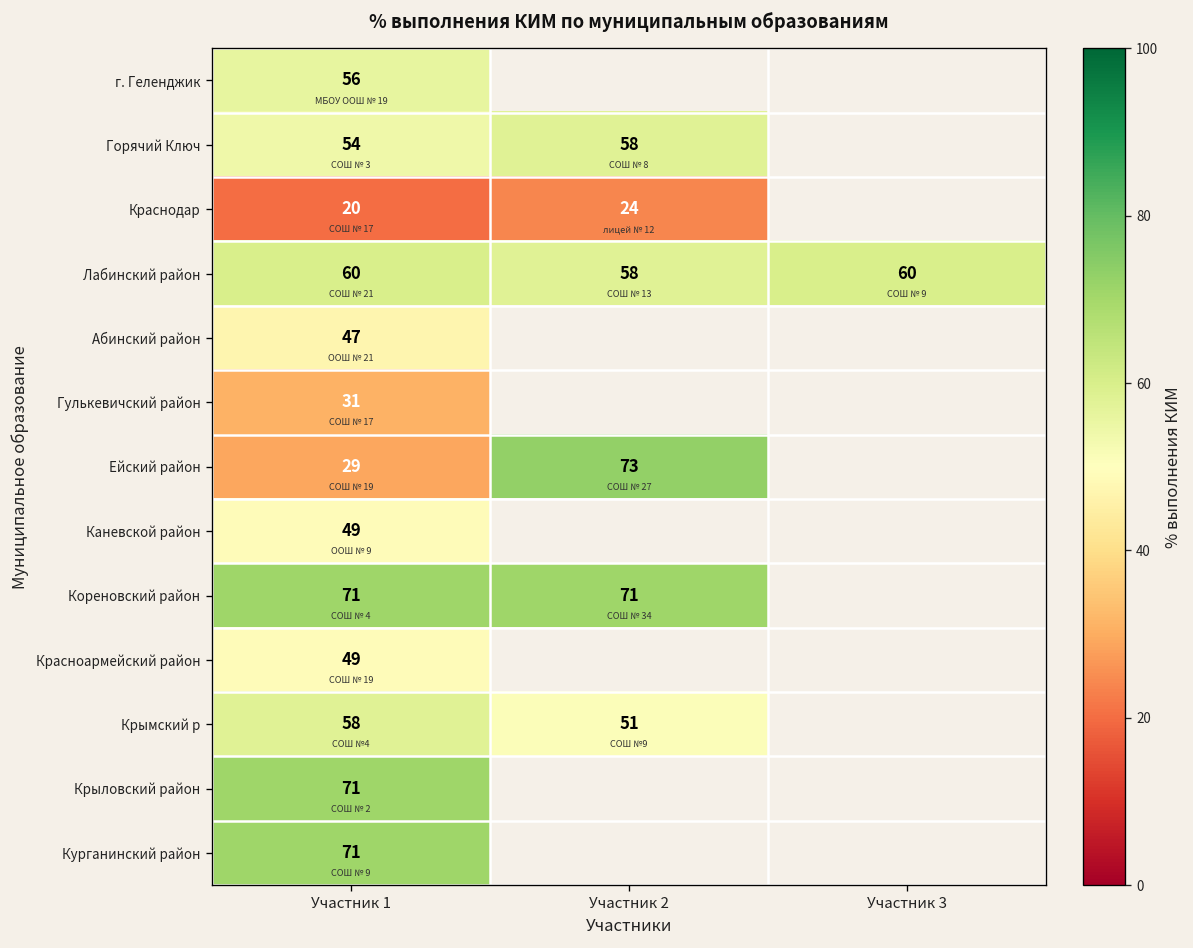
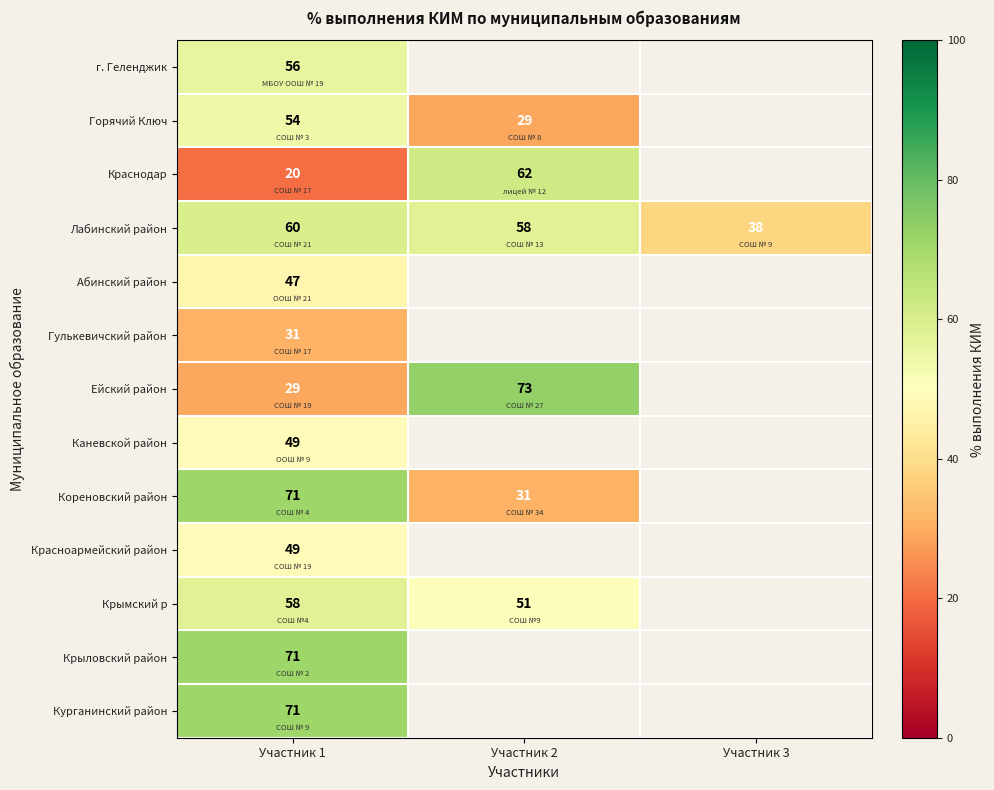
Горячий Ключ, Участник 2: 58 -> 29
Краснодар, Участник 2: 24 -> 62
Лабинский район, Участник 3: 60 -> 38
Кореновский район, Участник 2: 71 -> 31
